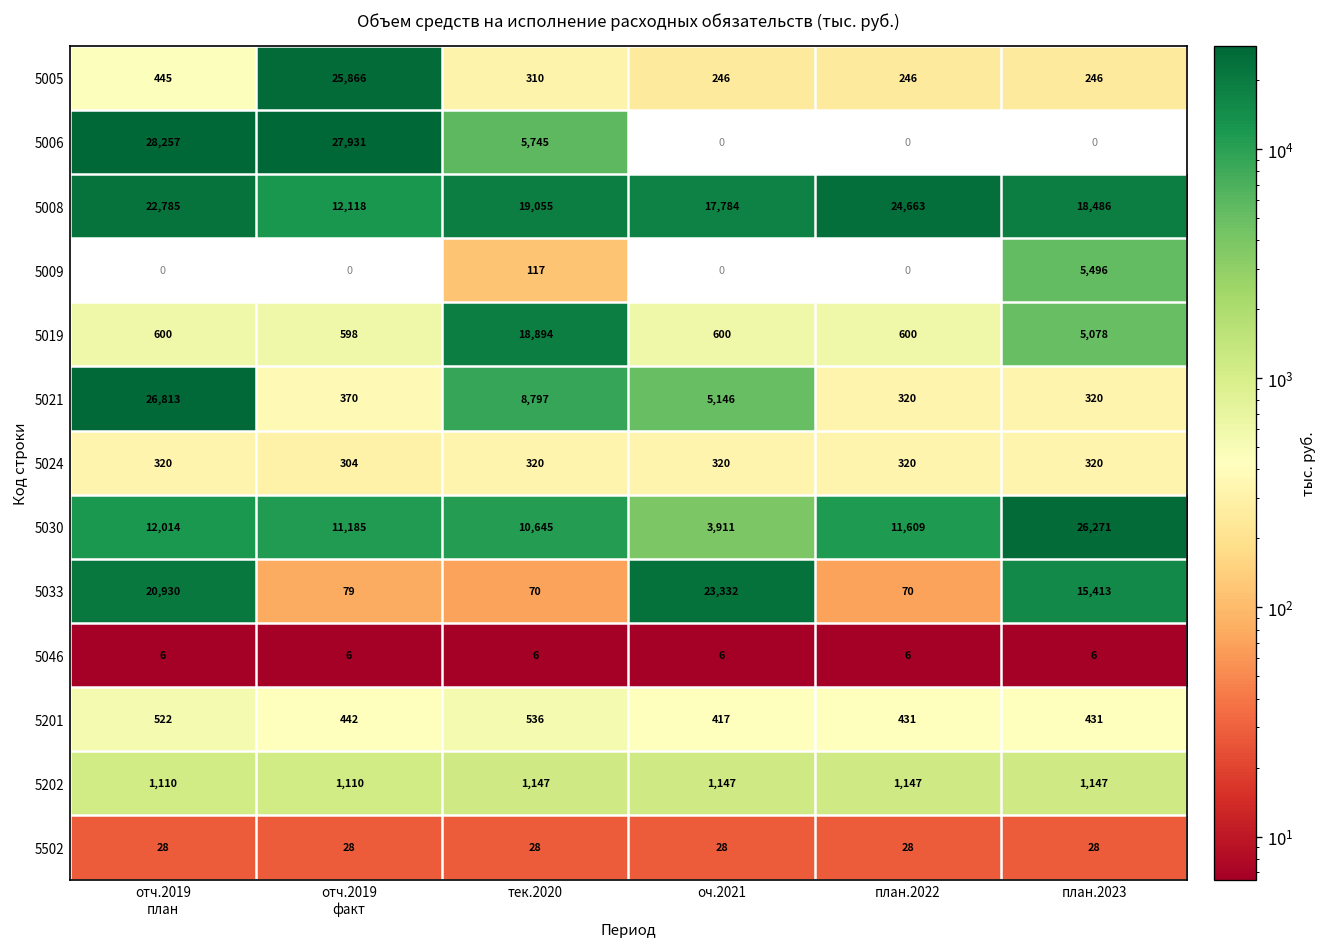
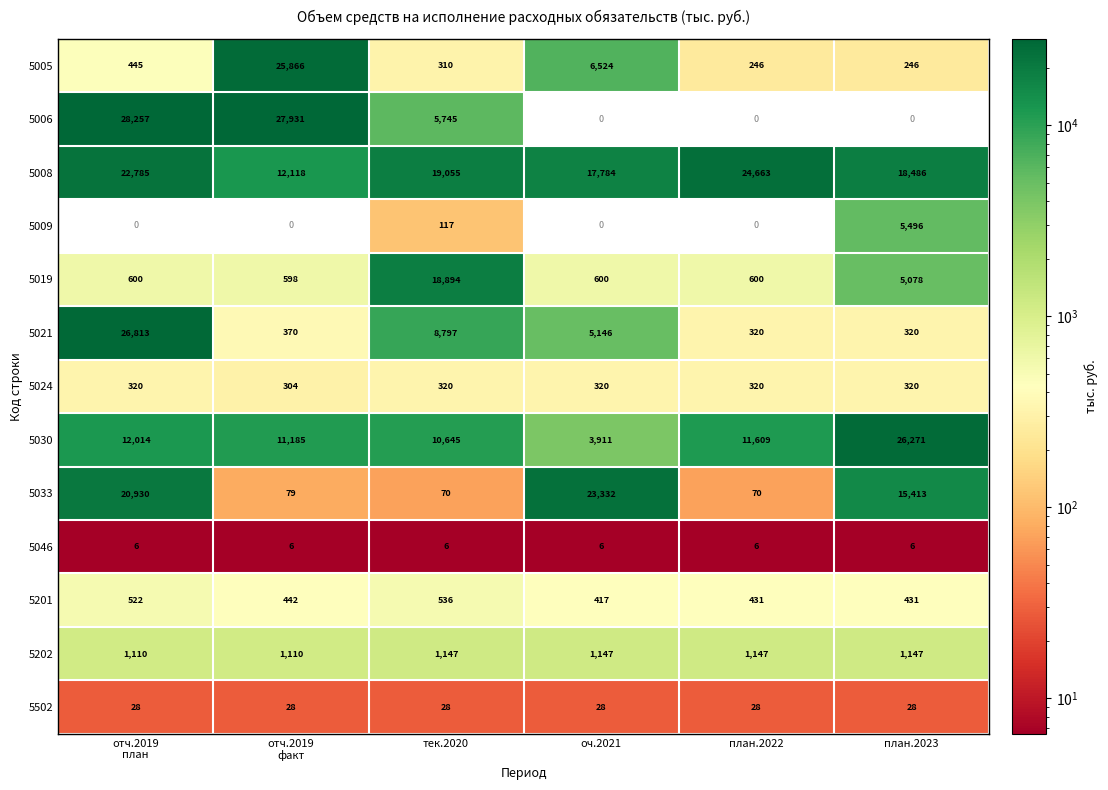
5005, оч.2021: 246 -> 6,524
